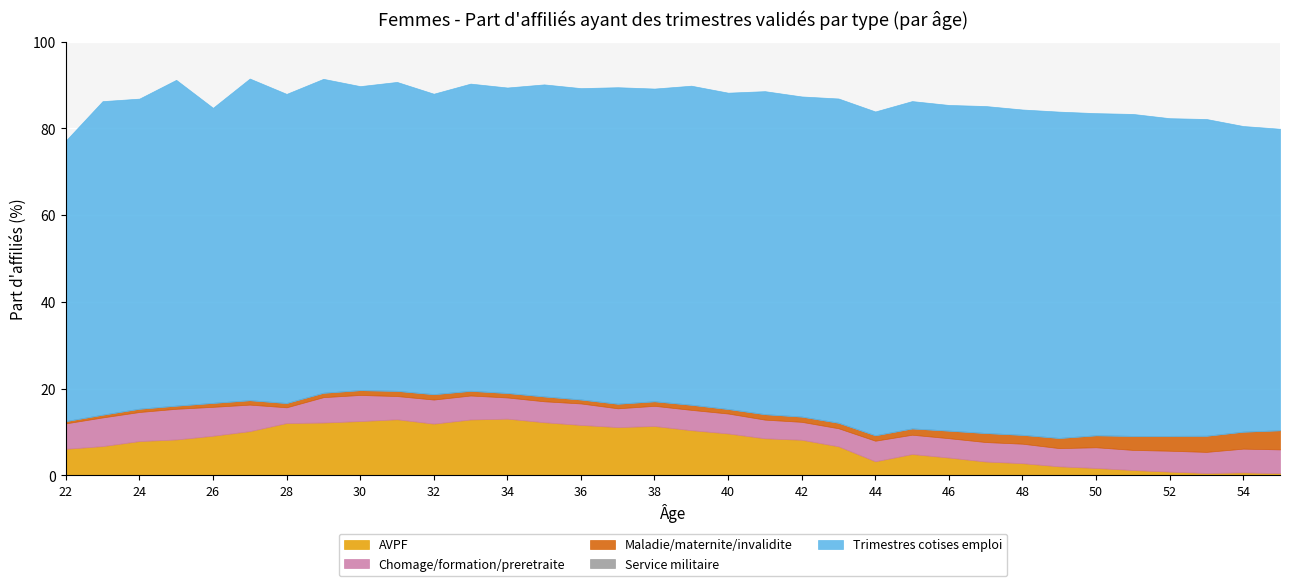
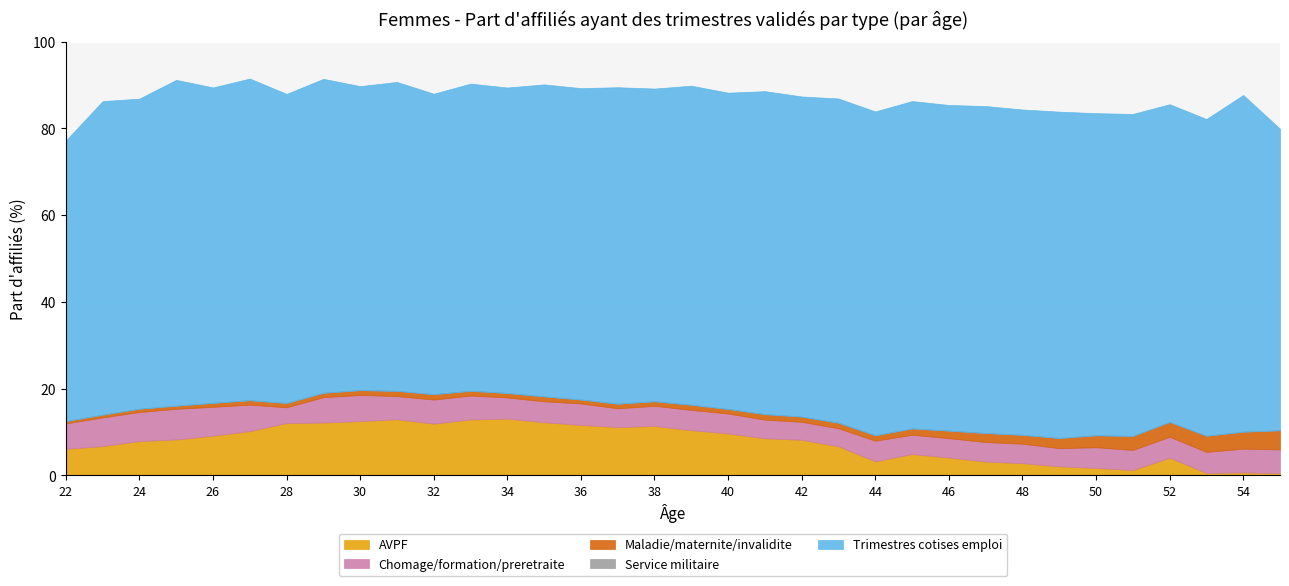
Trimestres cotises emploi, 26: 68 -> 73
AVPF, 52: 1 -> 4
Trimestres cotises emploi, 54: 70 -> 78
